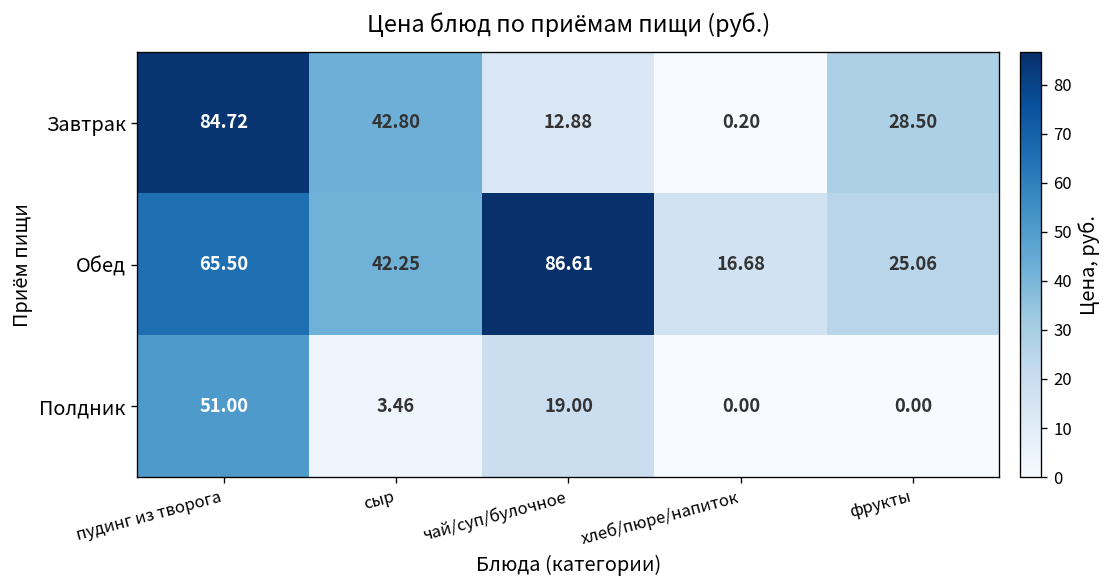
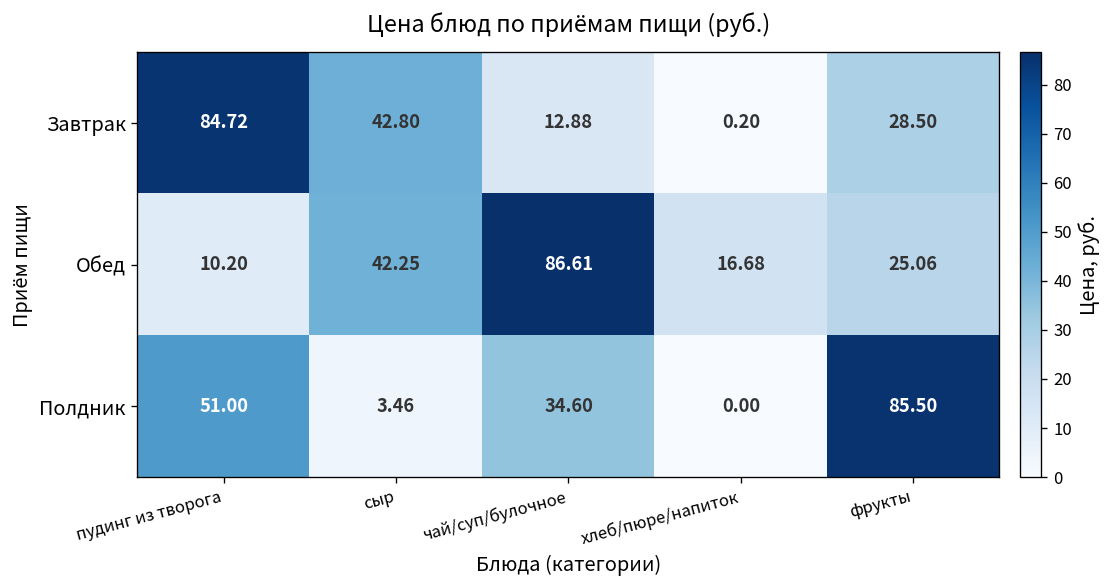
Обед, пудинг из творога: 65.50 -> 10.20
Полдник, чай/суп/булочное: 19.00 -> 34.60
Полдник, фрукты: 0.00 -> 85.50
